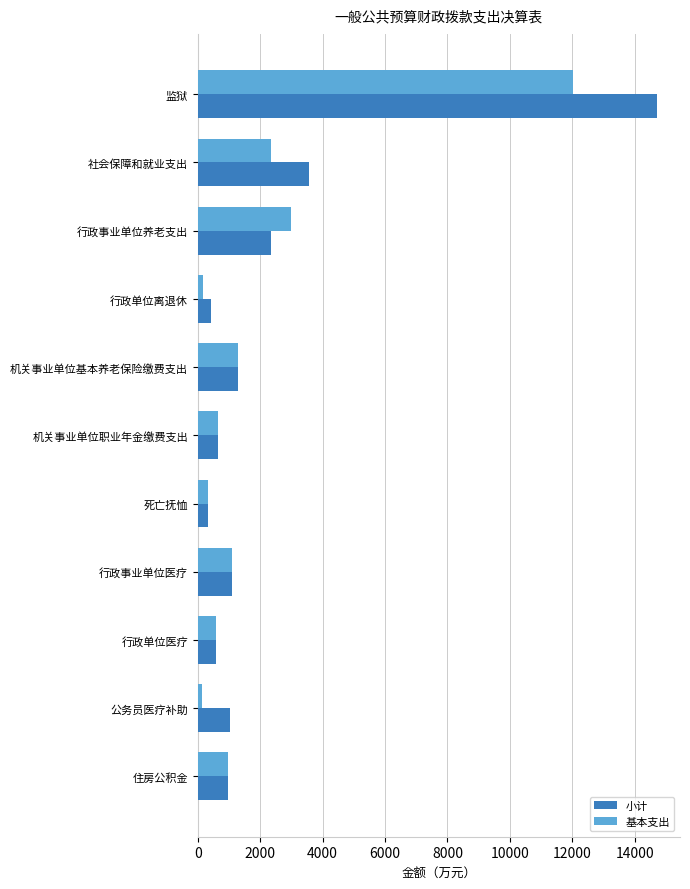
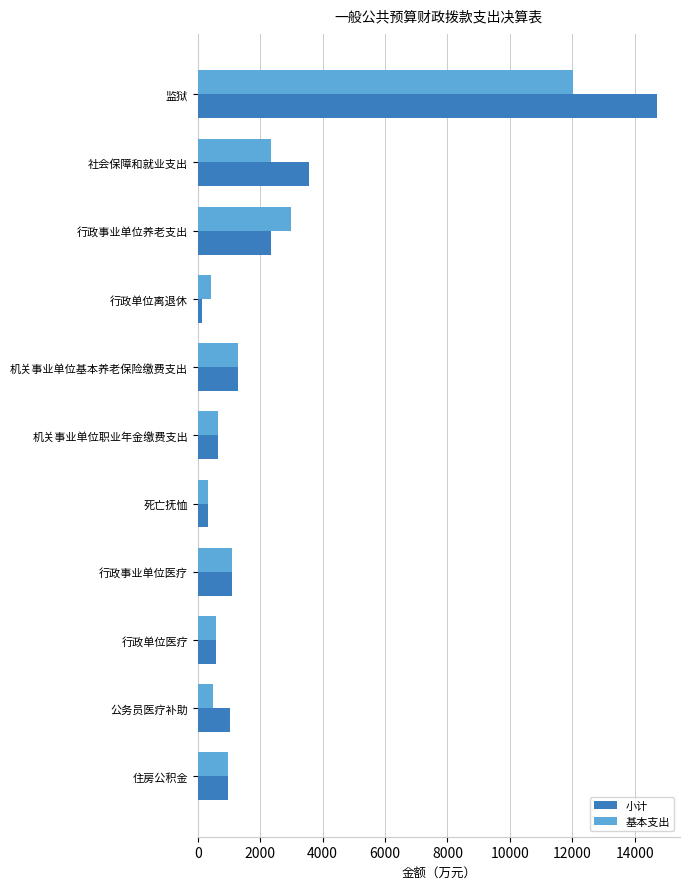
基本支出, 行政单位离退休: 200 -> 400
小计, 行政单位离退休: 400 -> 200
基本支出, 公务员医疗补助: 100 -> 500
